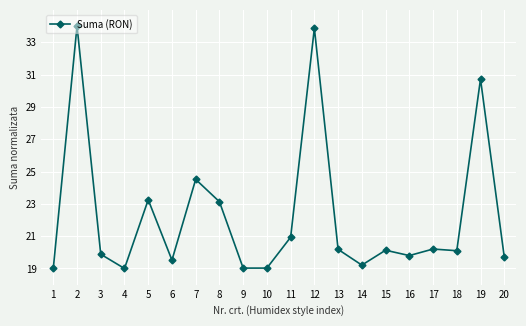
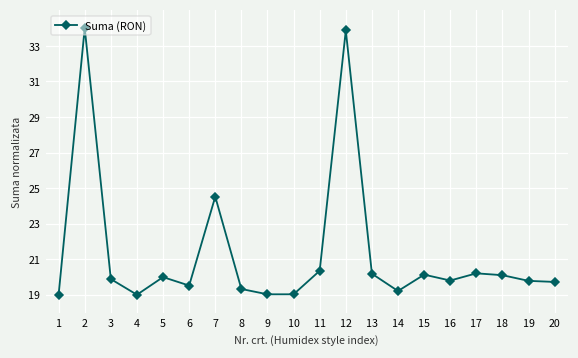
5: 23.3 -> 20.0
8: 23.1 -> 19.3
11: 20.9 -> 20.3
19: 30.7 -> 19.8
